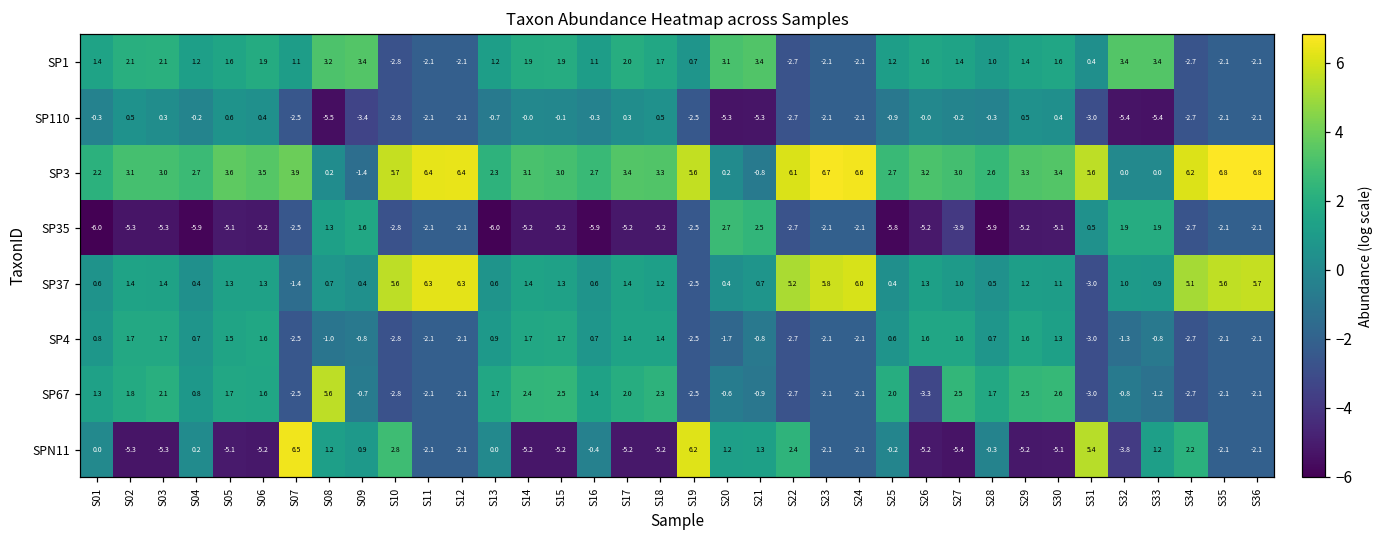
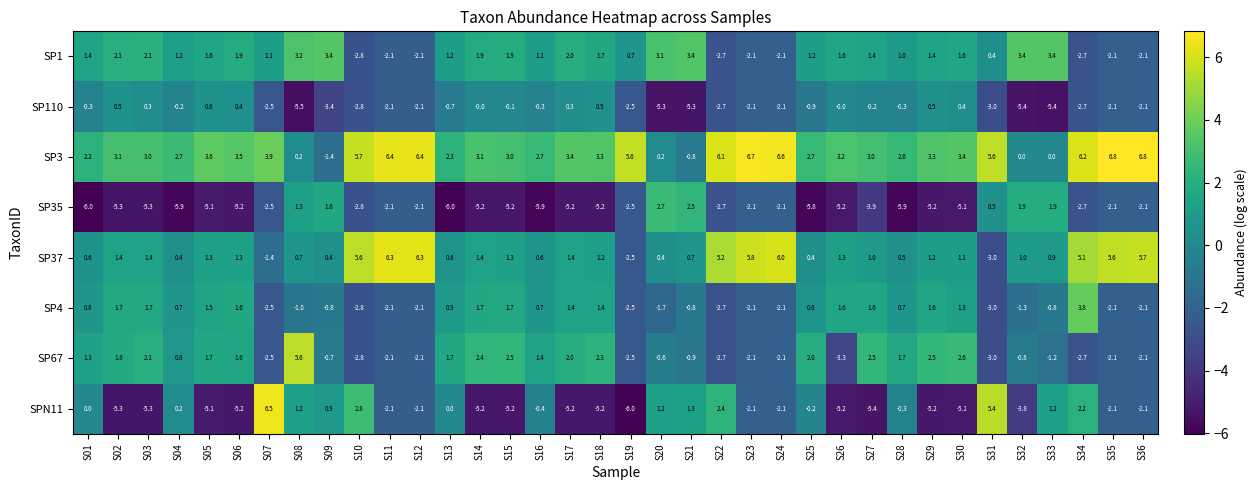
SP4, S34: -2.7 -> 3.8
SPN11, S19: 6.2 -> -6.0
